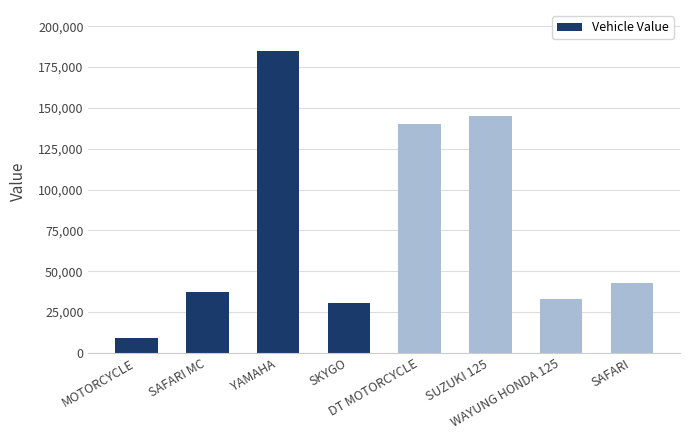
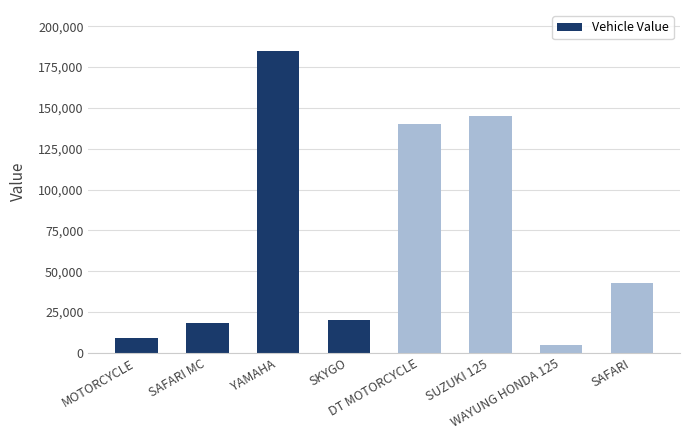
SAFARI MC: 37,000 -> 19,000
SKYGO: 31,000 -> 20,000
WAYUNG HONDA 125: 33,000 -> 5,000
